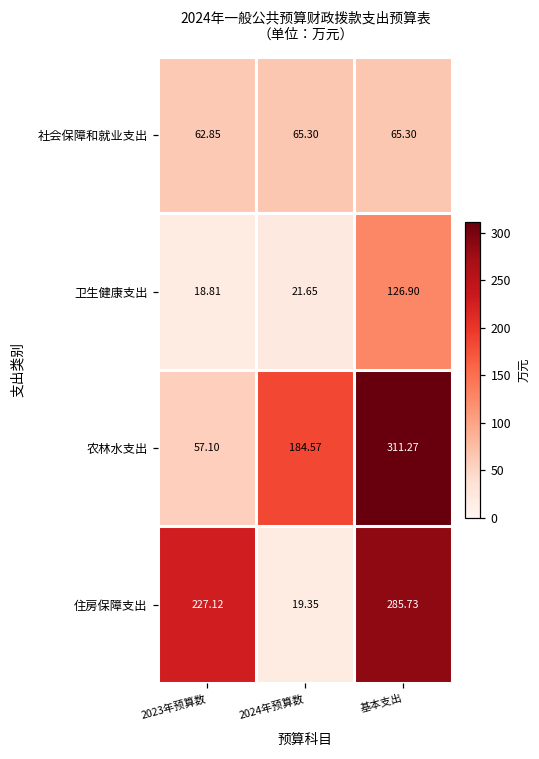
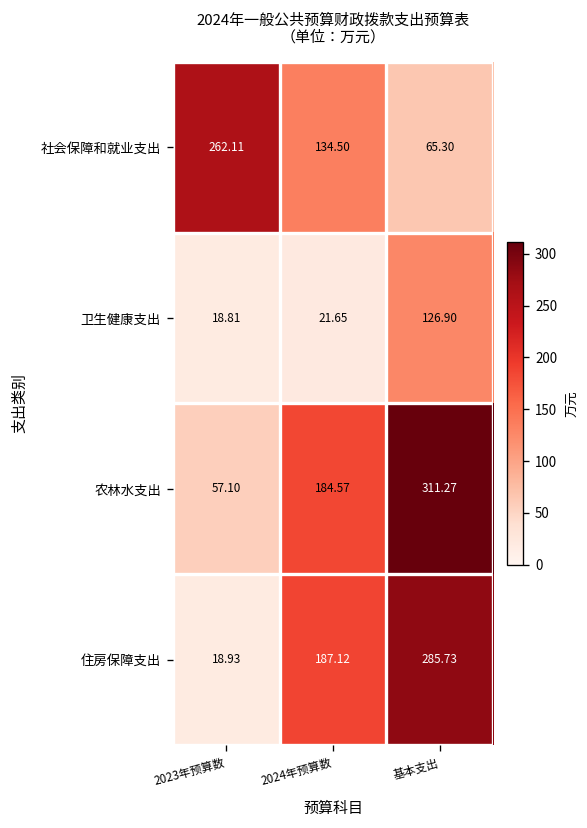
社会保障和就业支出, 2023年预算数: 62.85 -> 262.11
社会保障和就业支出, 2024年预算数: 65.30 -> 134.50
住房保障支出, 2023年预算数: 227.12 -> 18.93
住房保障支出, 2024年预算数: 19.35 -> 187.12
